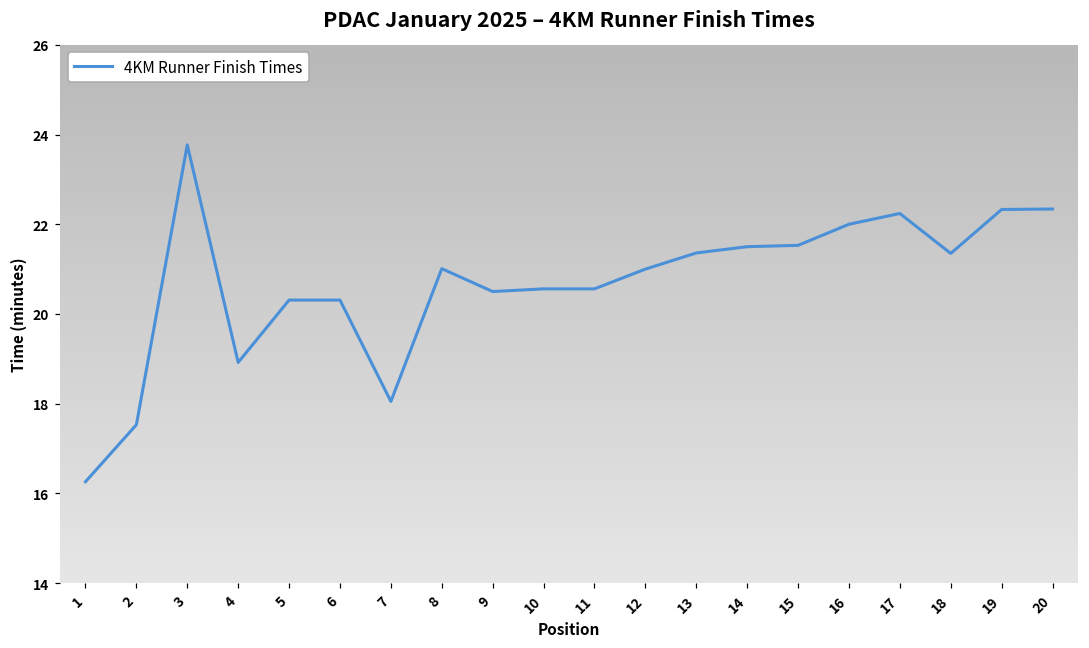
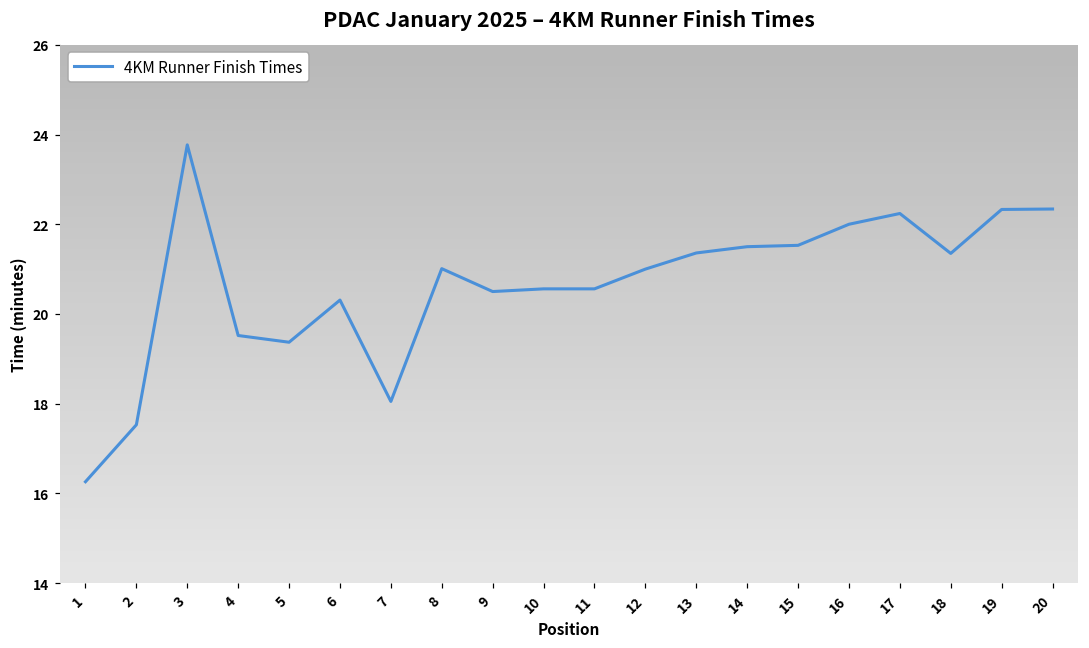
4KM Runner Finish Times, 4: 18.9 -> 19.5
4KM Runner Finish Times, 5: 20.3 -> 19.4
